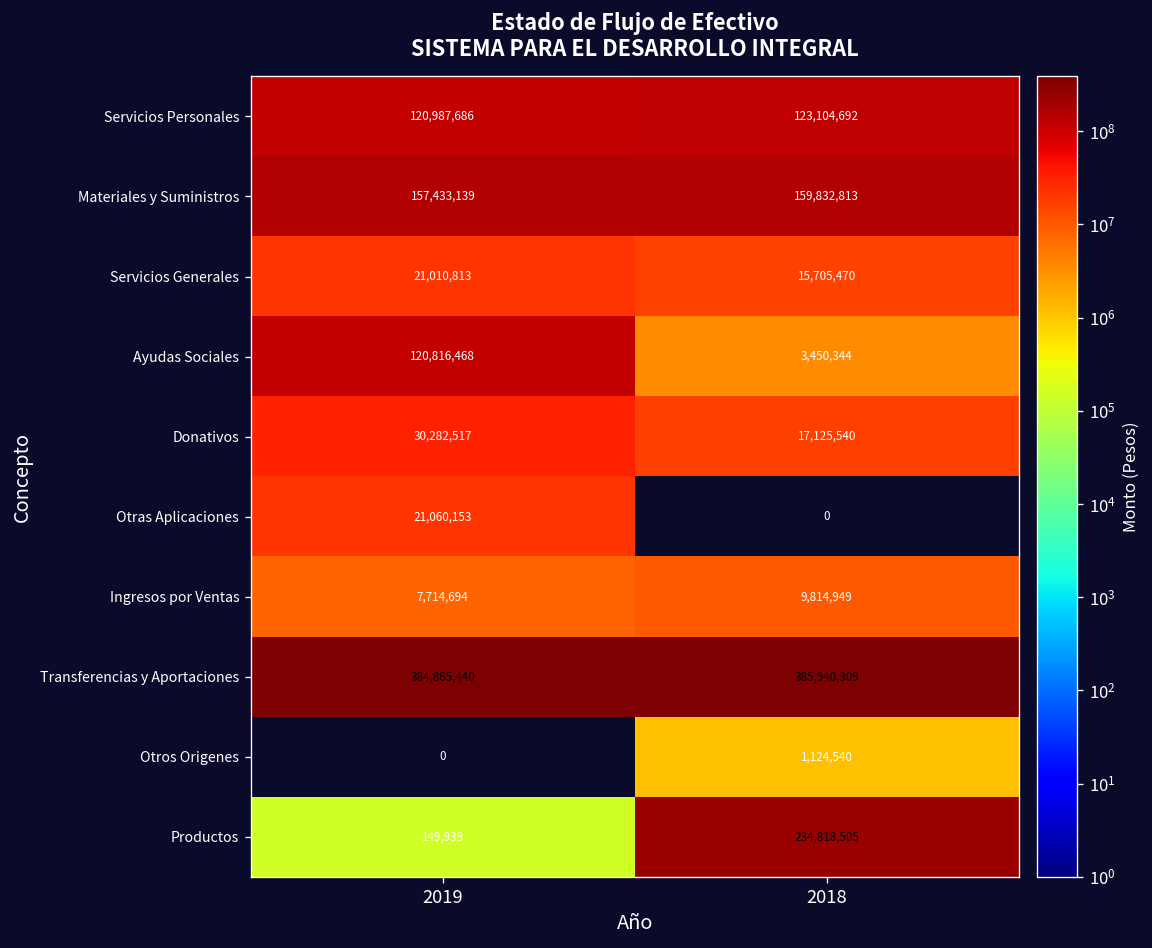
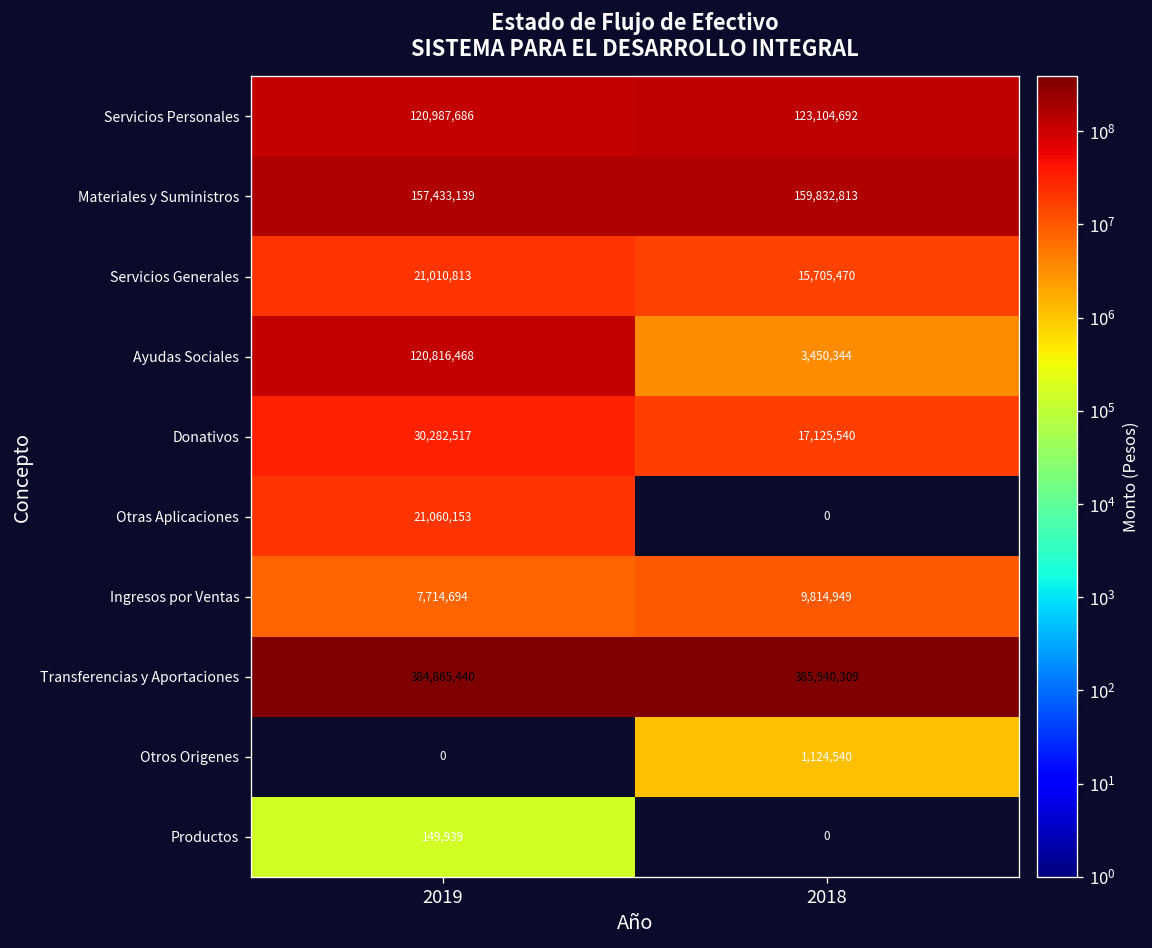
Productos, 2018: 234,818,505 -> 0
